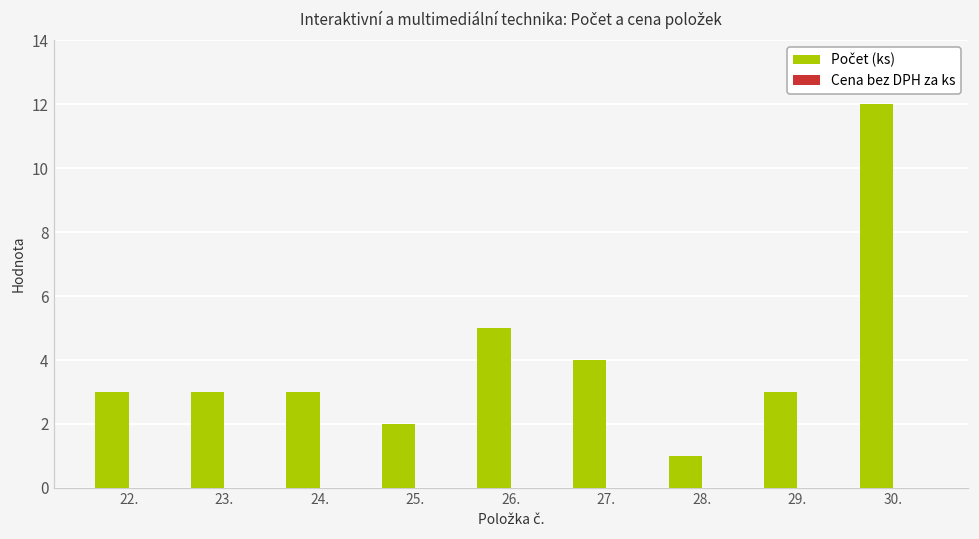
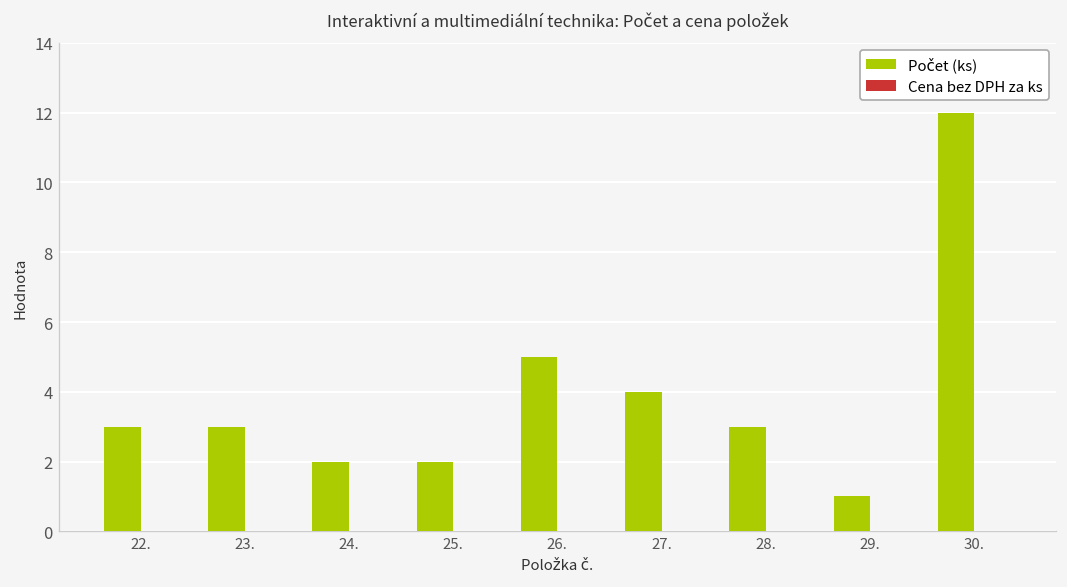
Počet (ks), 24.: 3 -> 2
Počet (ks), 28.: 1 -> 3
Počet (ks), 29.: 3 -> 1
